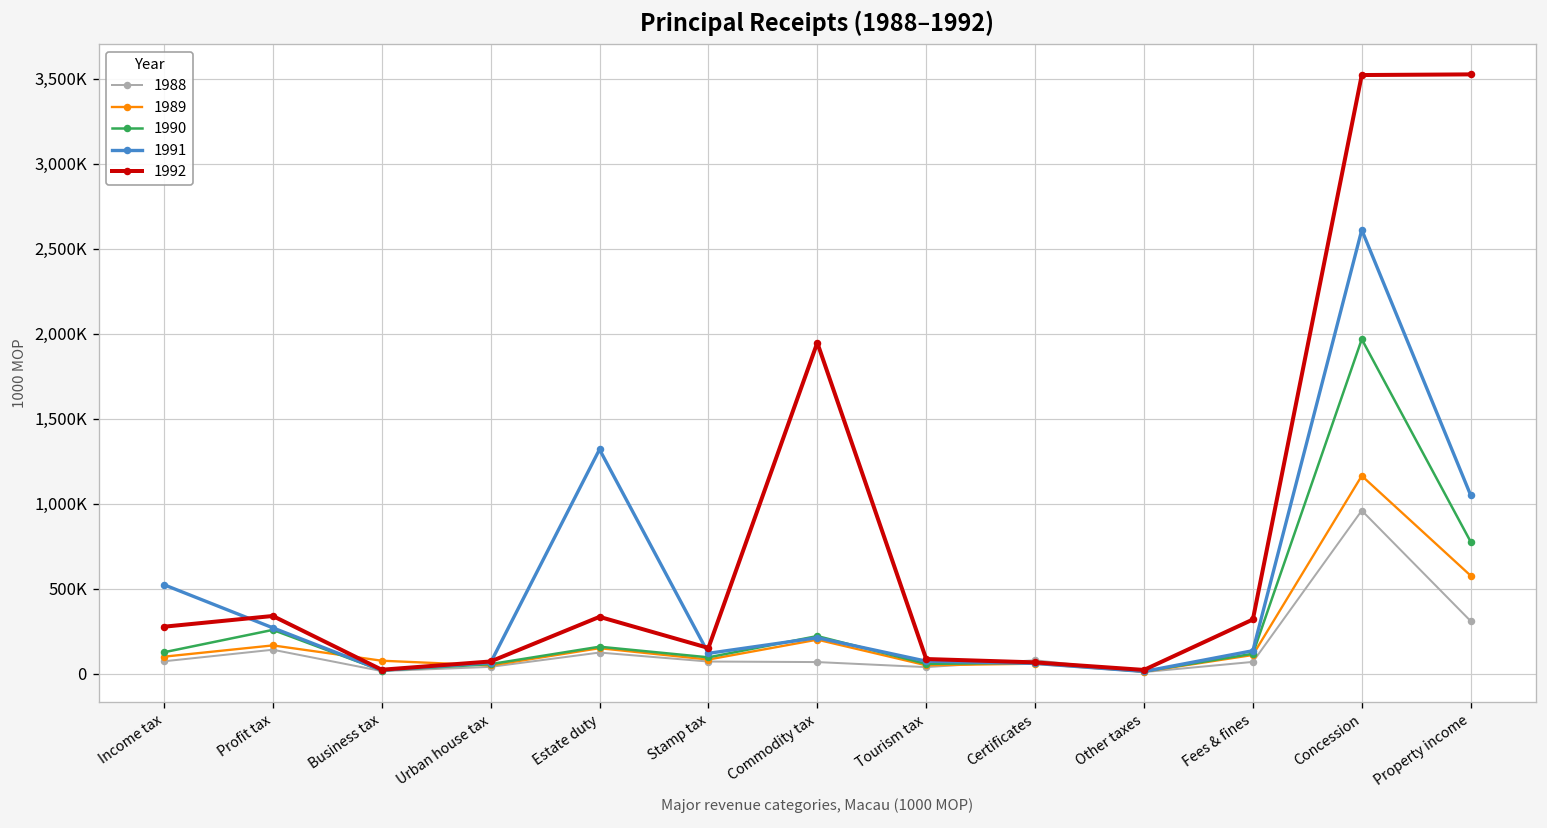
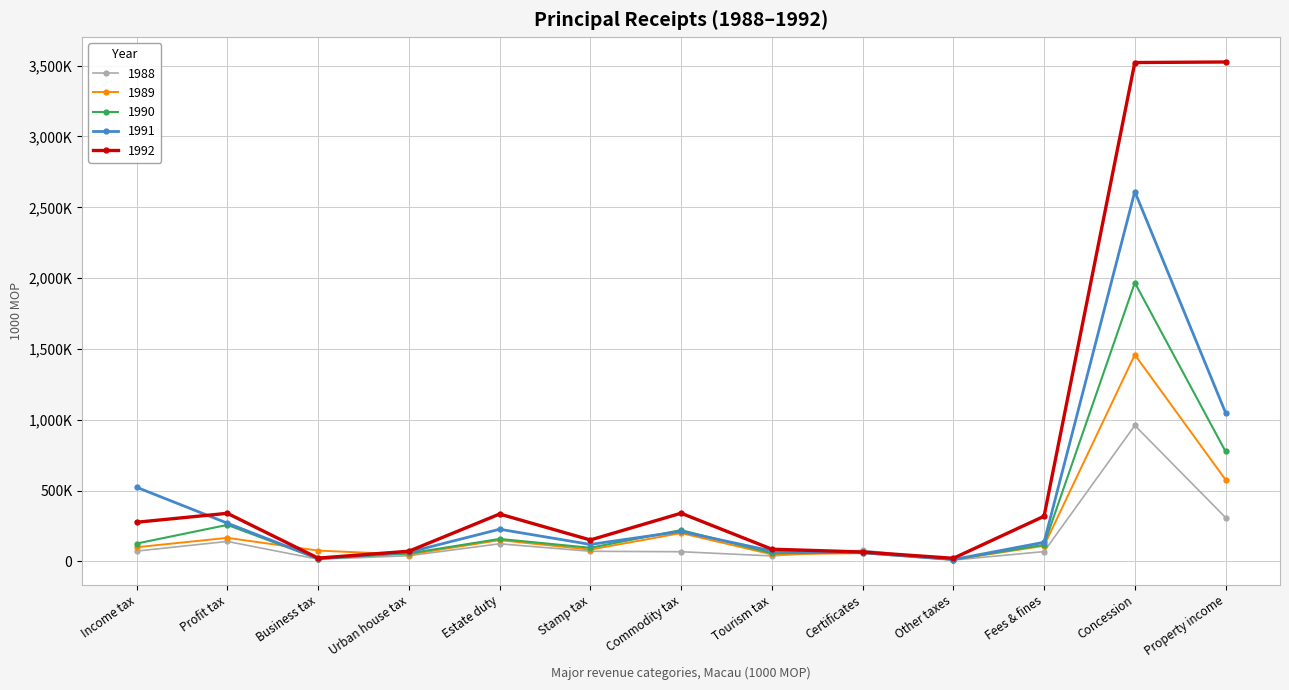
1991, Estate duty: 1,320,000 -> 230,000
1992, Commodity tax: 1,950,000 -> 340,000
1989, Concession: 1,160,000 -> 1,460,000
